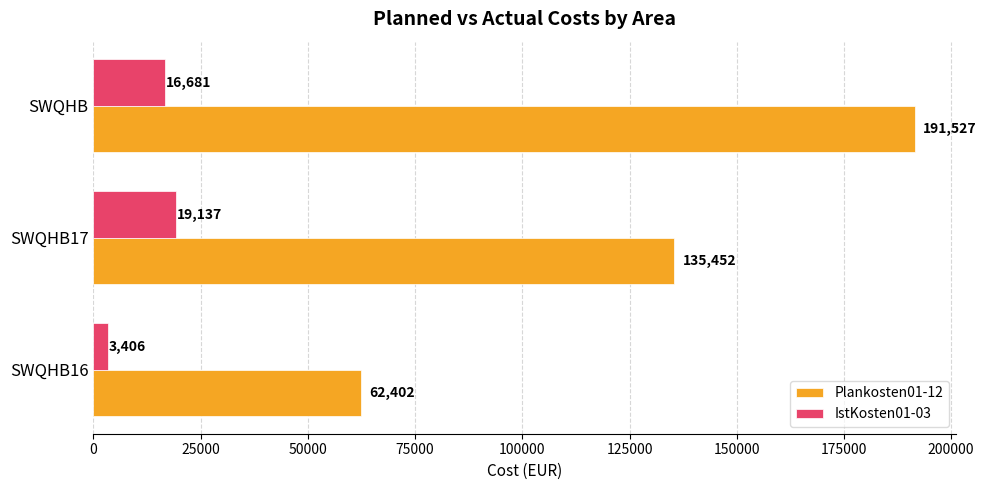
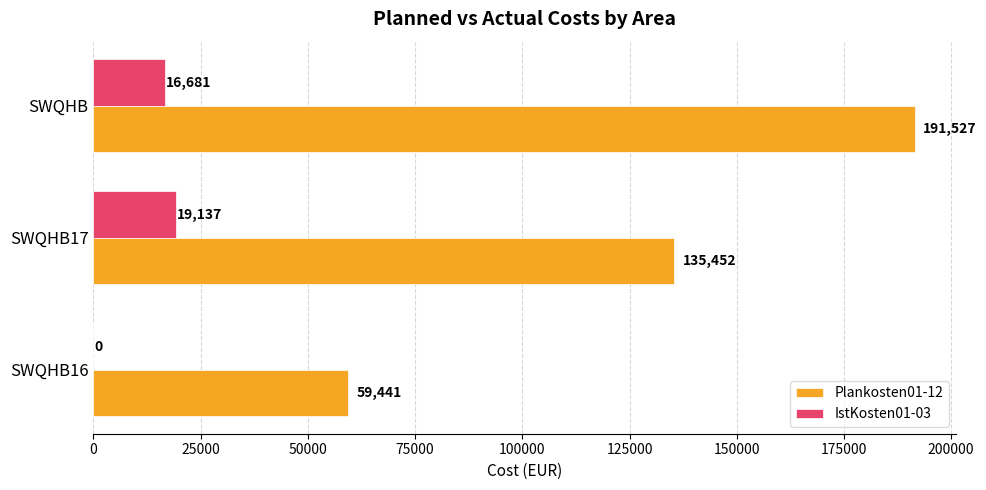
IstKosten01-03, SWQHB16: 3,406 -> 0
Plankosten01-12, SWQHB16: 62,402 -> 59,441
